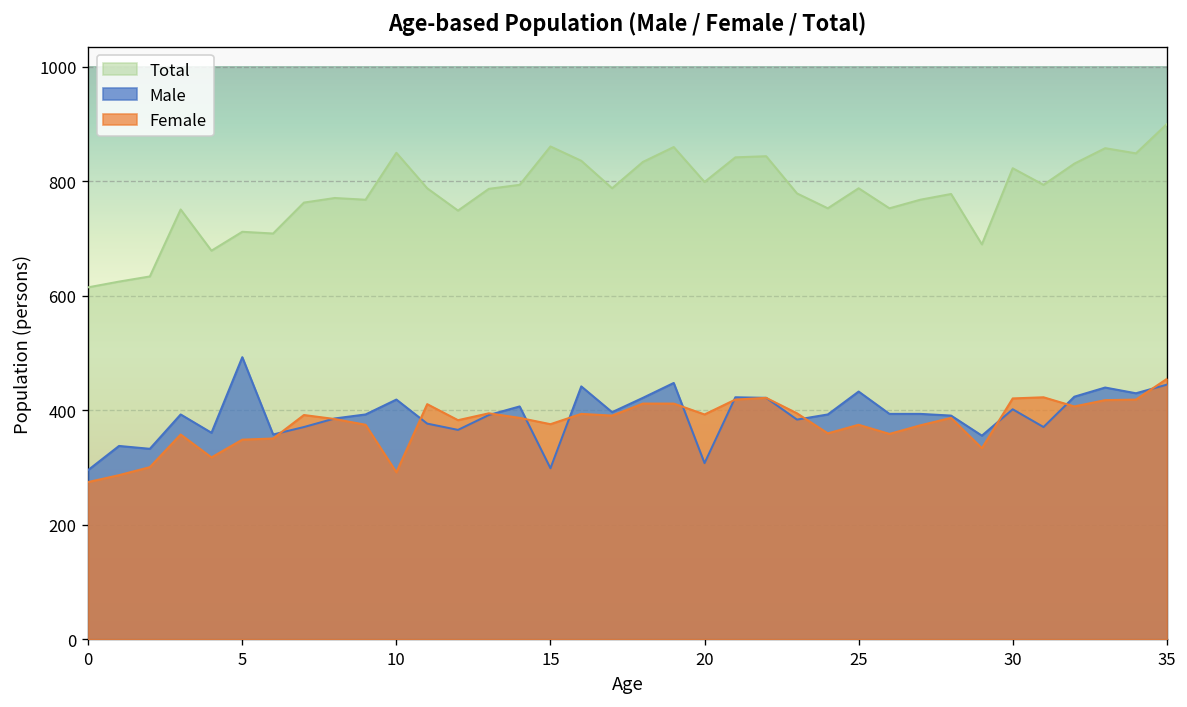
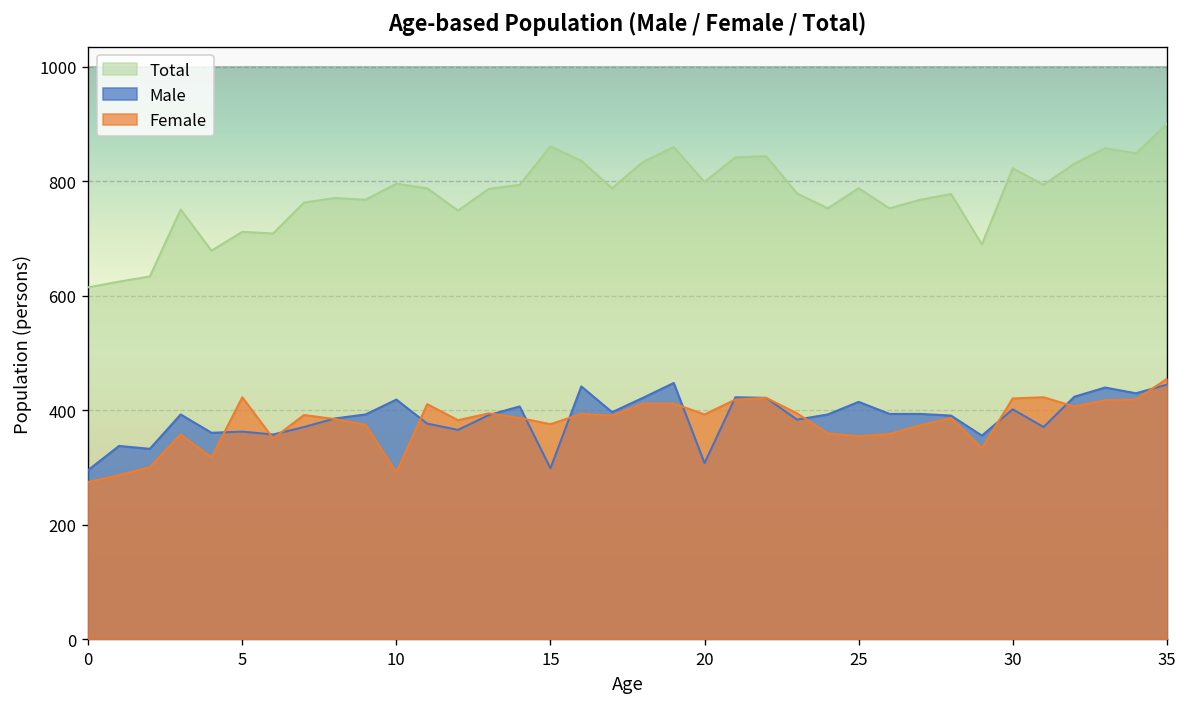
Male, 5: 490 -> 360
Female, 5: 350 -> 420
Total, 10: 850 -> 800
Male, 25: 430 -> 420
Female, 25: 380 -> 360
